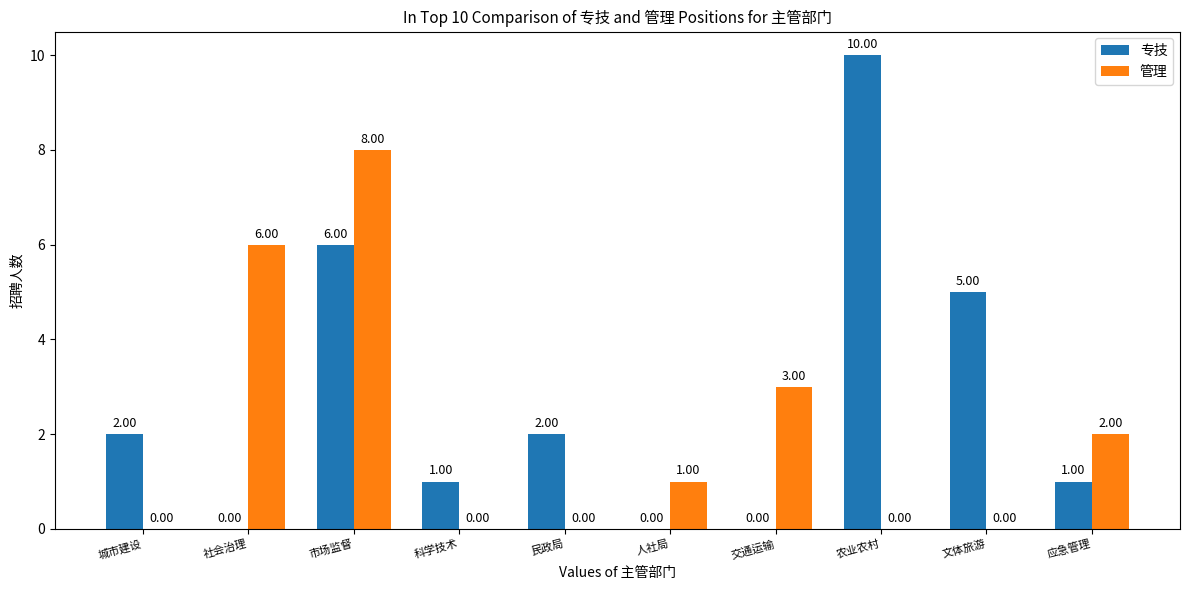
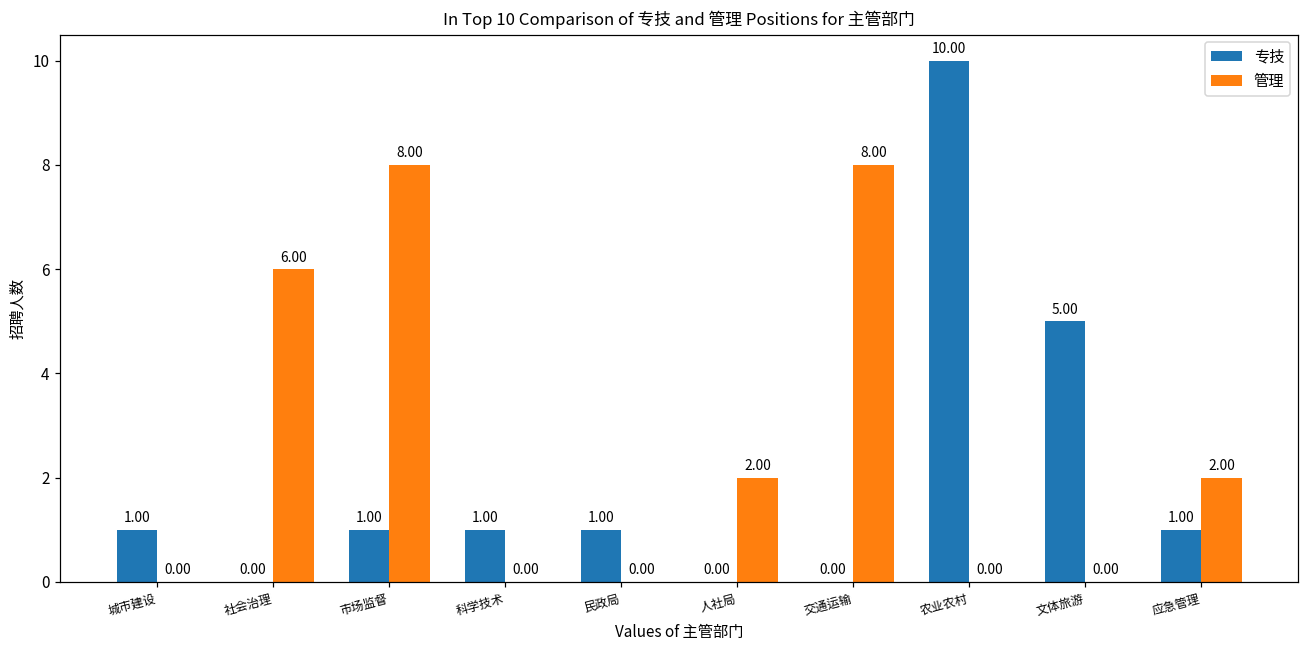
专技, 城市建设: 2.00 -> 1.00
专技, 市场监督: 6.00 -> 1.00
专技, 民政局: 2.00 -> 1.00
管理, 人社局: 1.00 -> 2.00
管理, 交通运输: 3.00 -> 8.00
